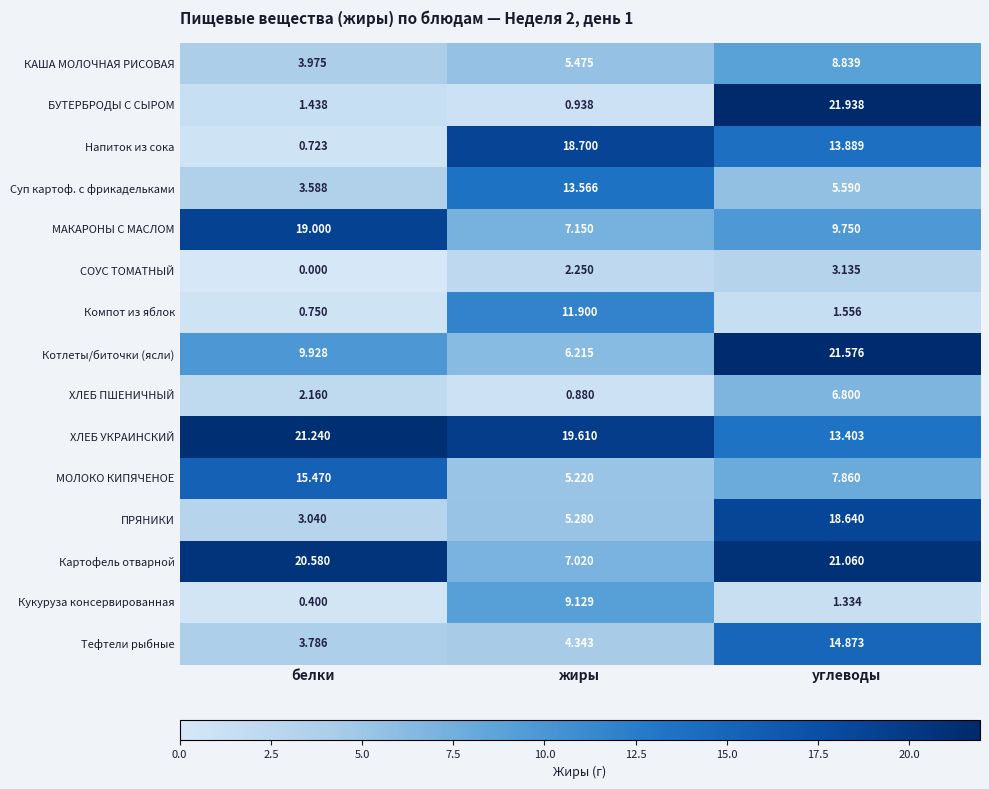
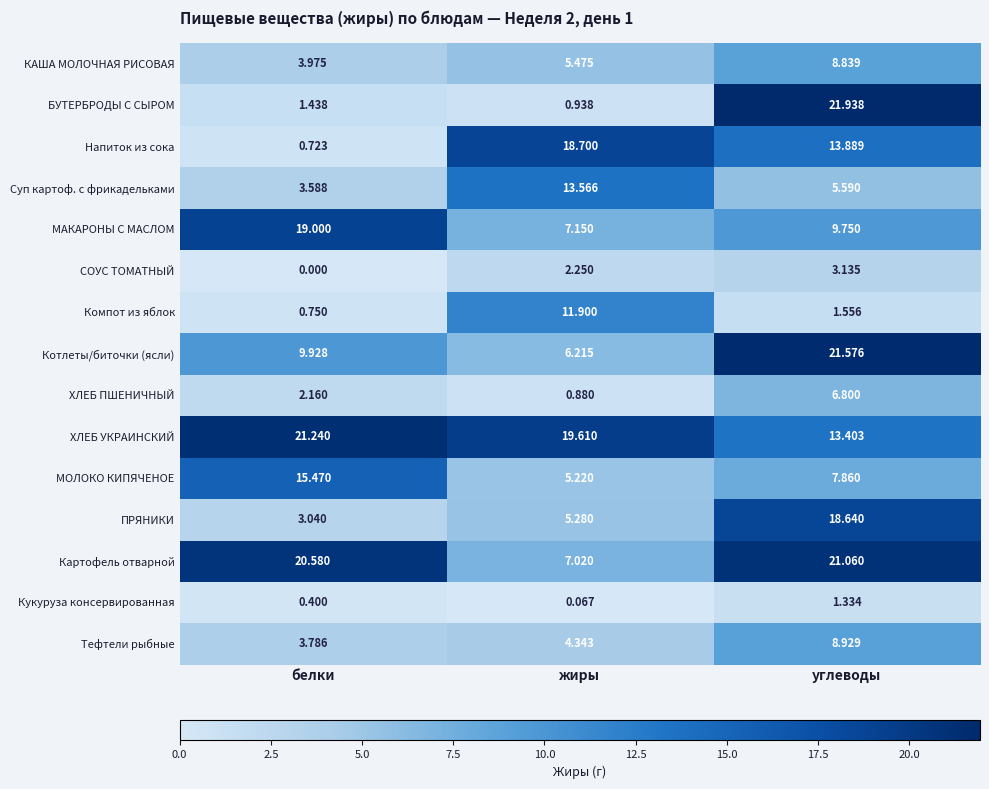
Кукуруза консервированная, жиры: 9.129 -> 0.067
Тефтели рыбные, углеводы: 14.873 -> 8.929
